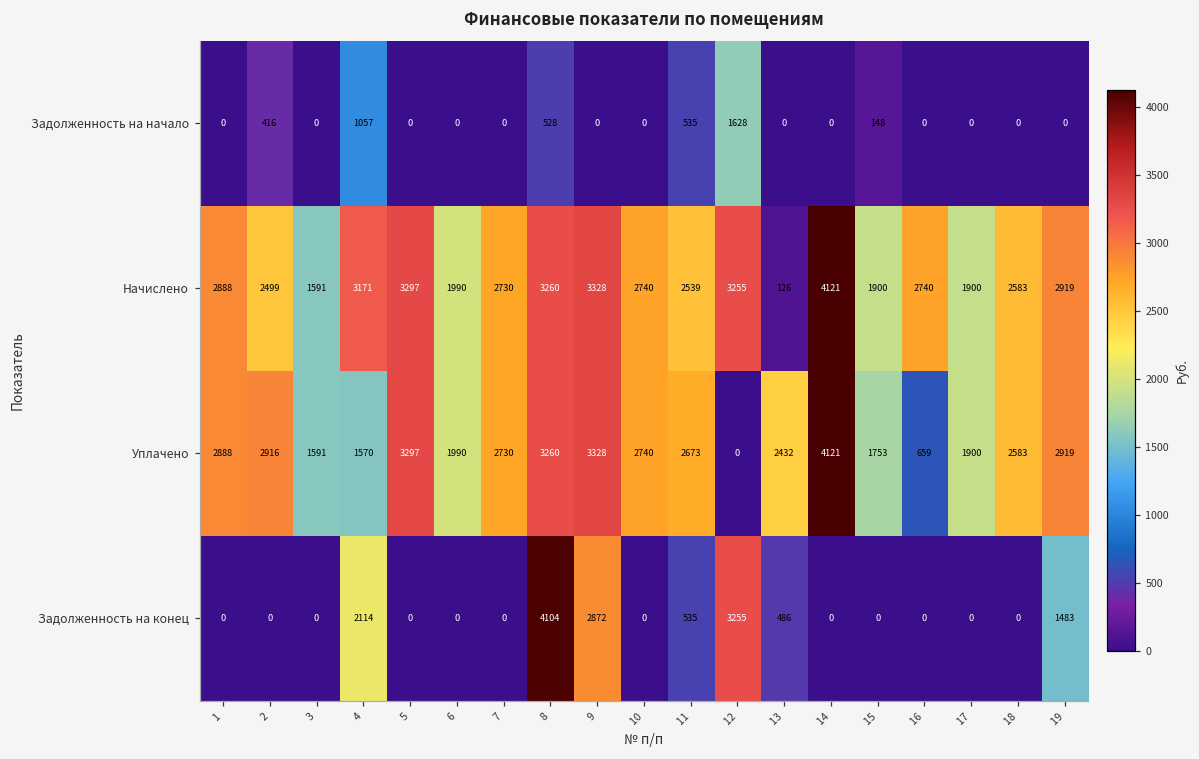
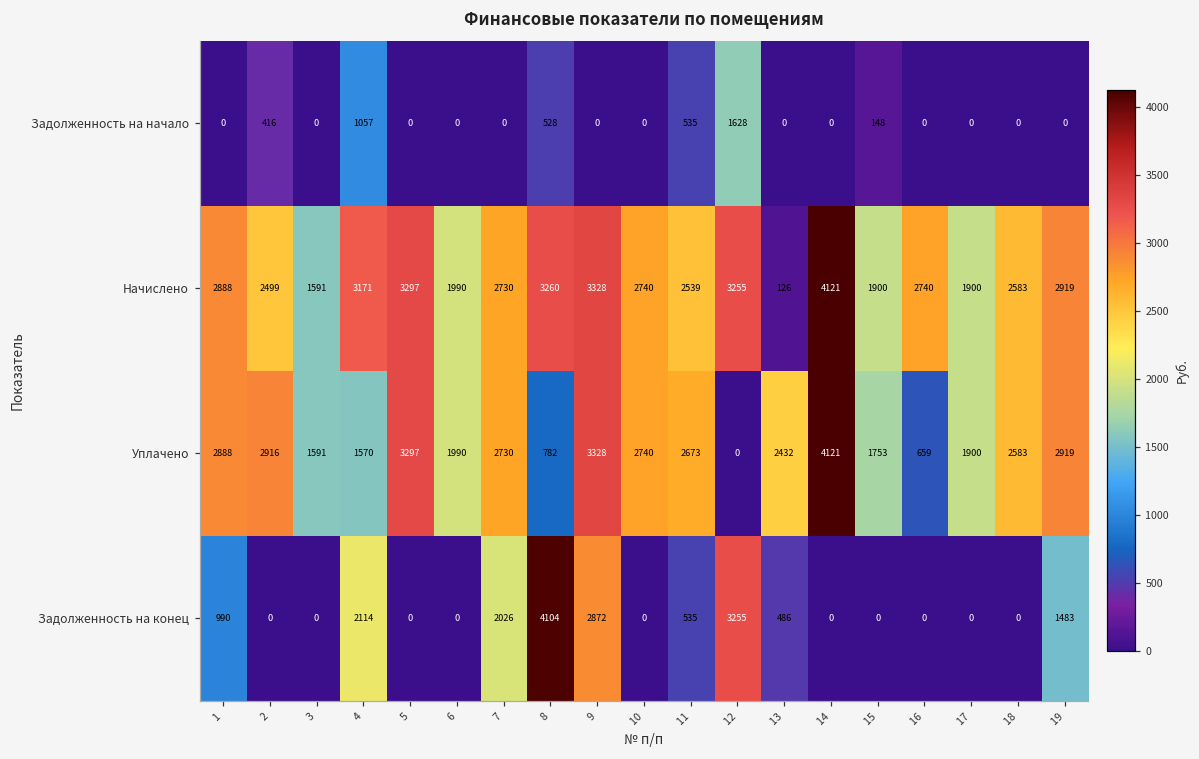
Уплачено, 8: 3260 -> 782
Задолженность на конец, 1: 0 -> 990
Задолженность на конец, 7: 0 -> 2026
